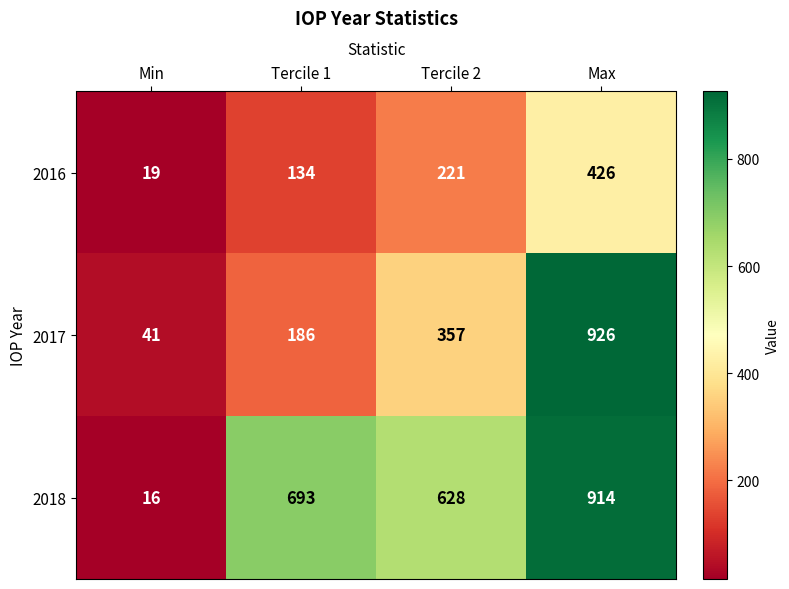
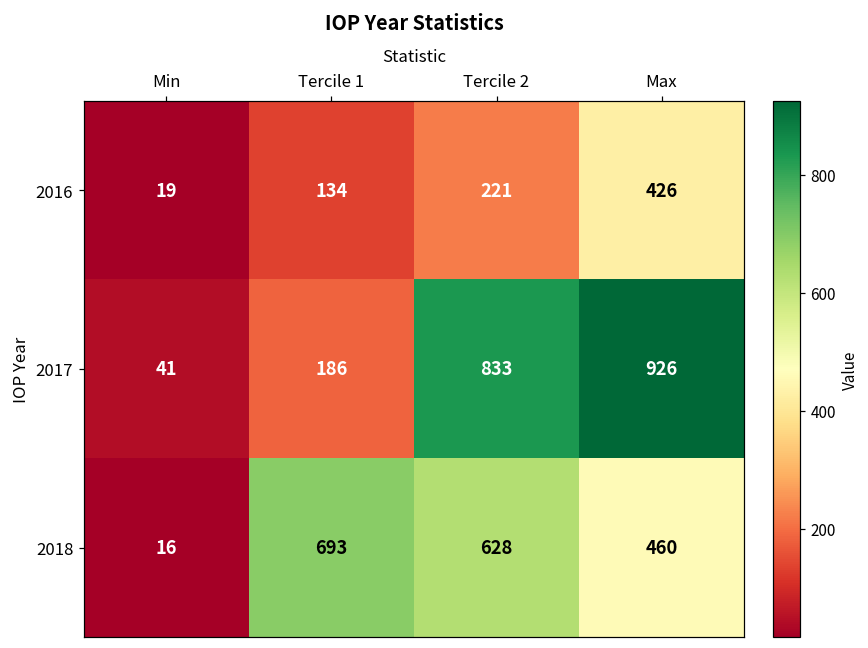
2017, Tercile 2: 357 -> 833
2018, Max: 914 -> 460
